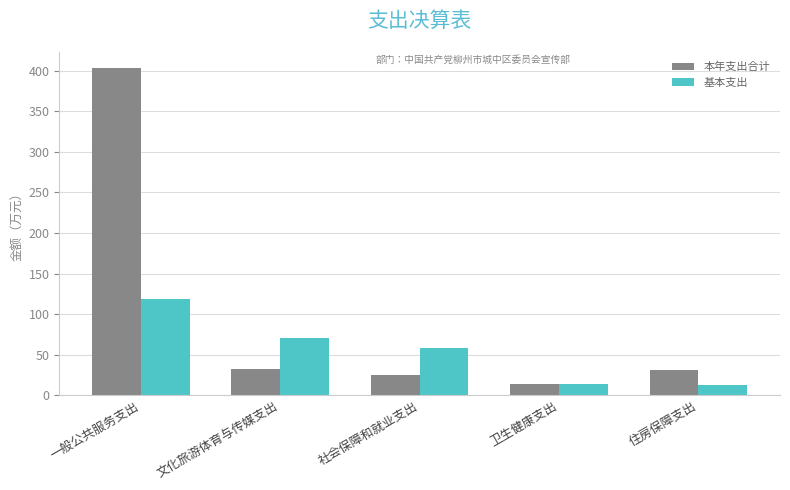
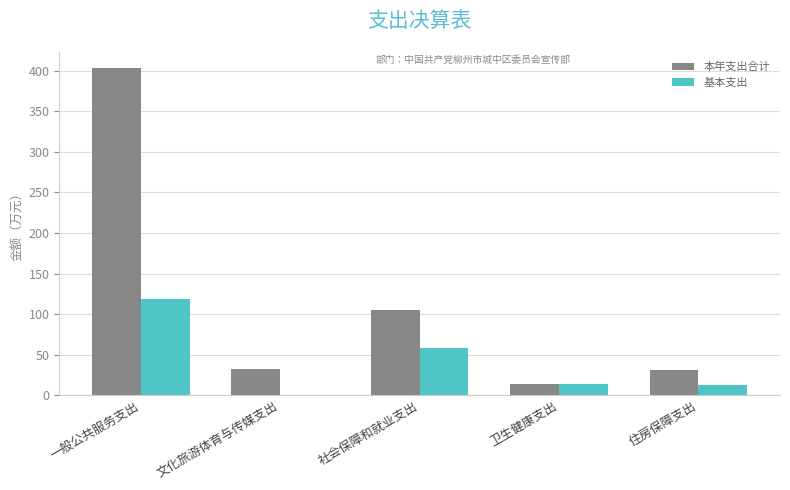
基本支出, 文化旅游体育与传媒支出: 70 -> 0
本年支出合计, 社会保障和就业支出: 20 -> 100
